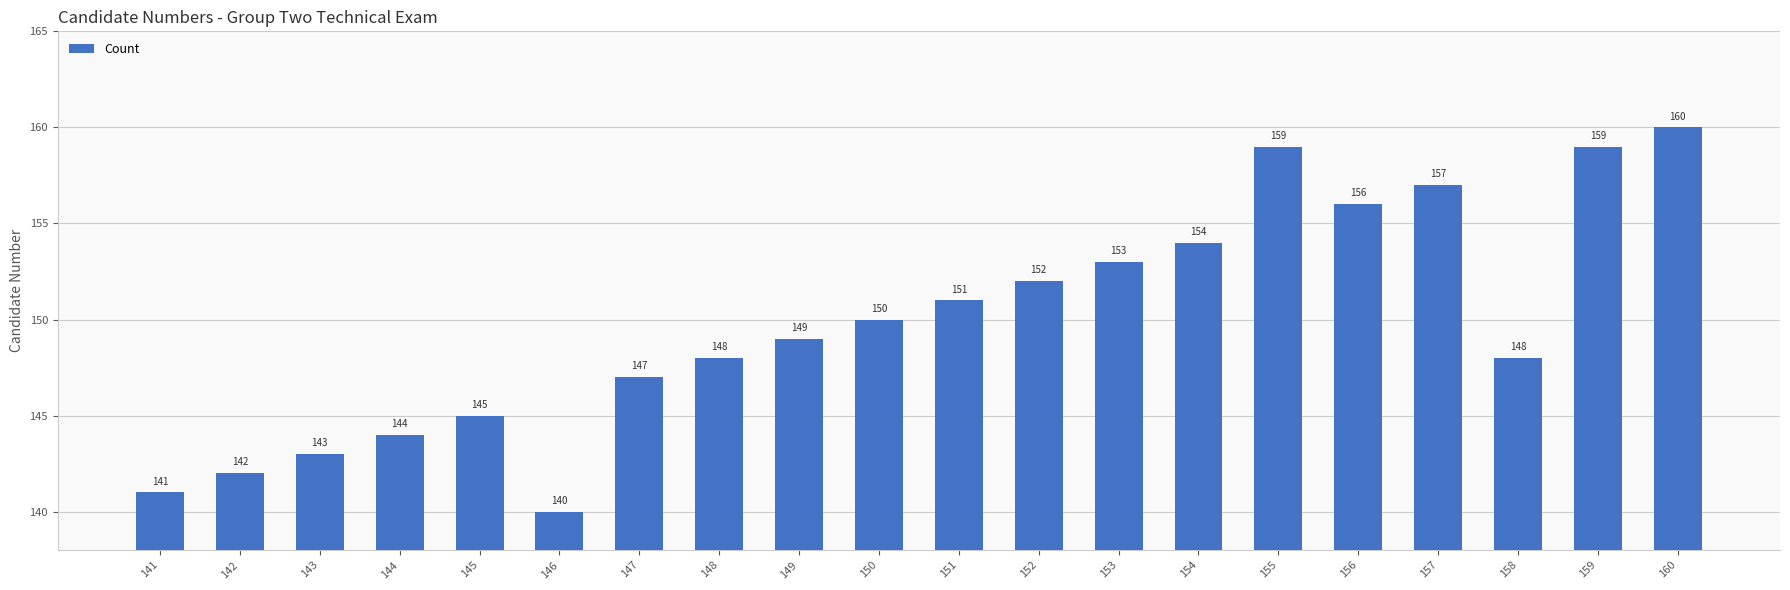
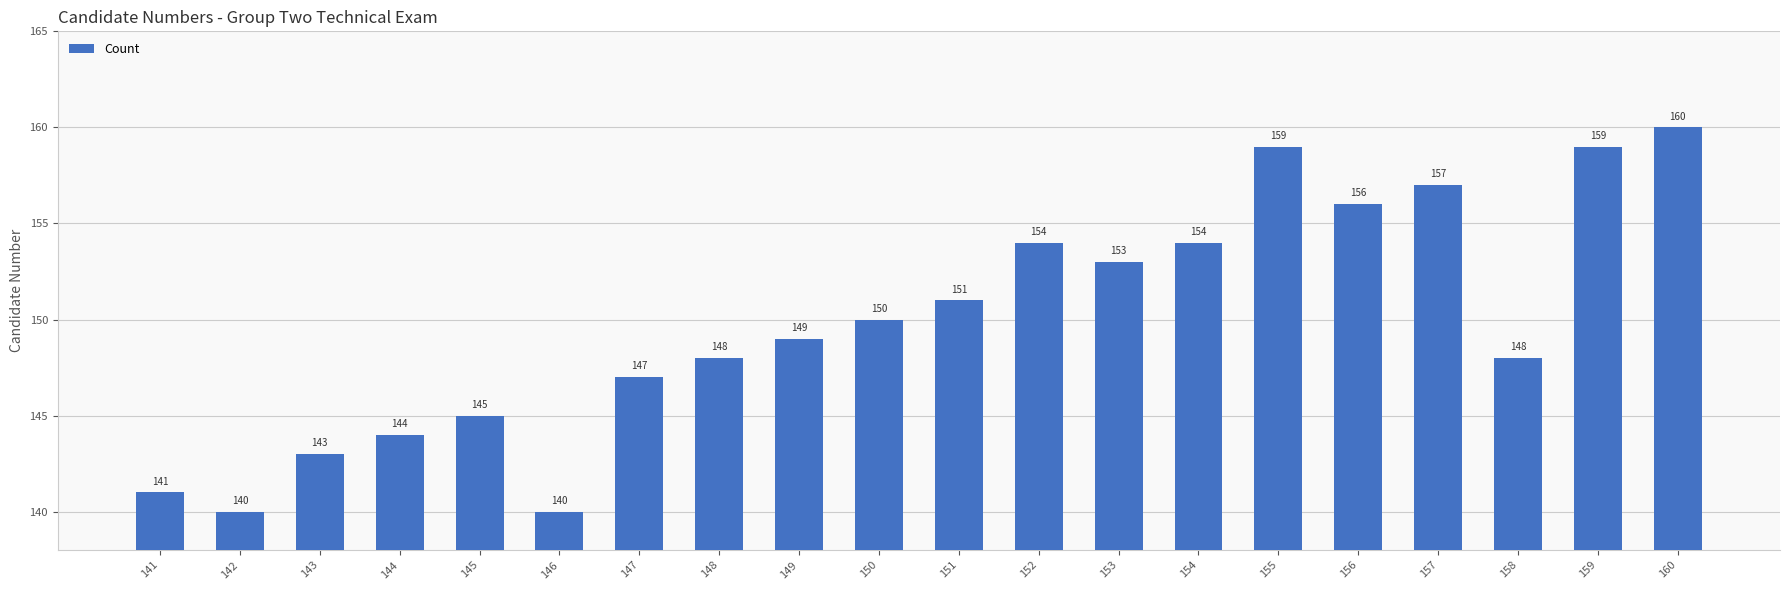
142: 142 -> 140
152: 152 -> 154
